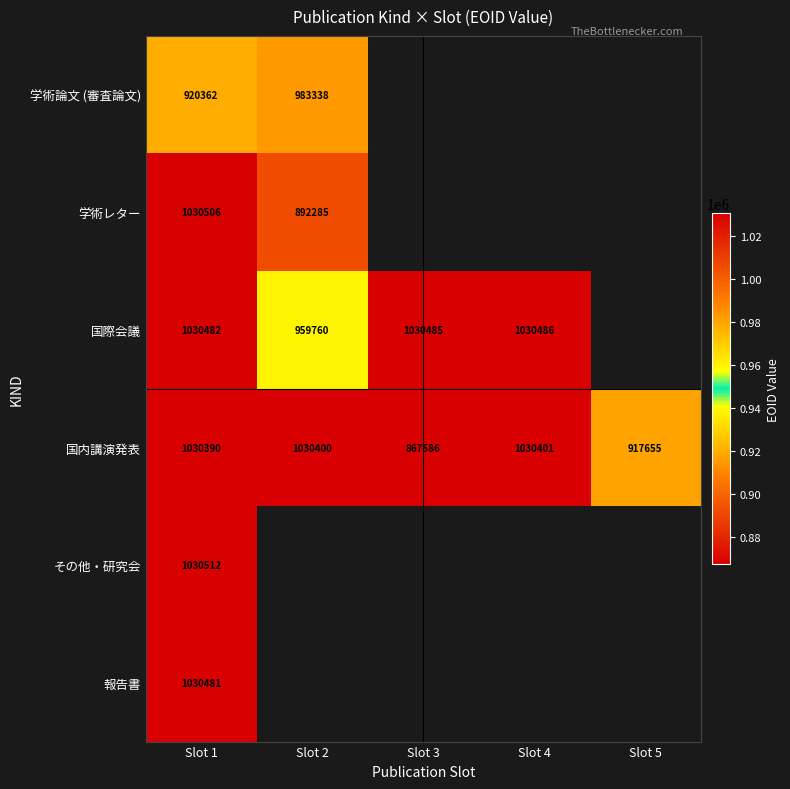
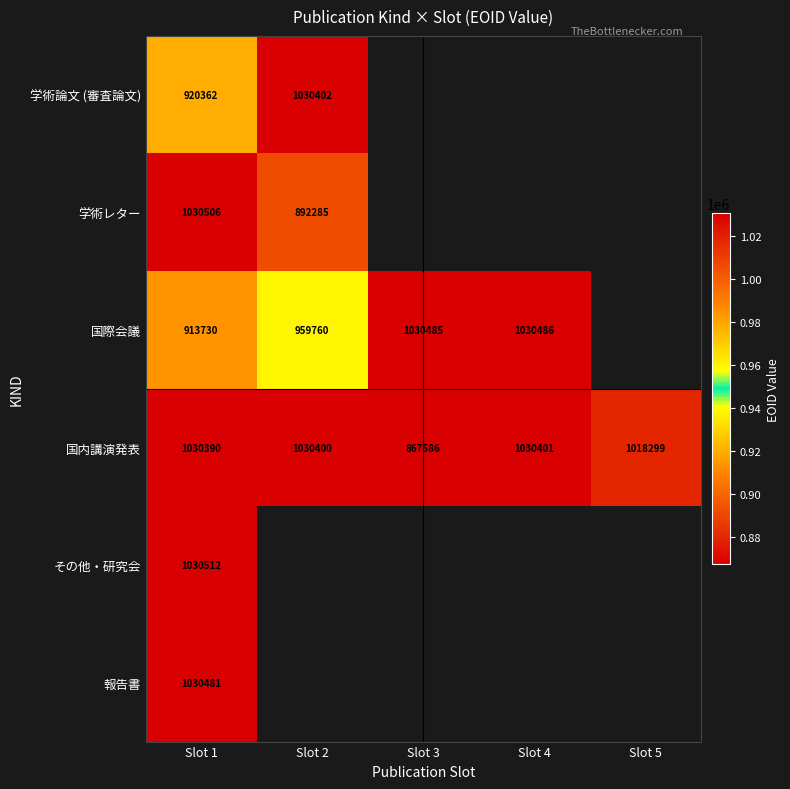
学術論文 (審査論文), Slot 2: 983338 -> 1030402
国際会議, Slot 1: 1030482 -> 913730
国内講演発表, Slot 5: 917655 -> 1018299
